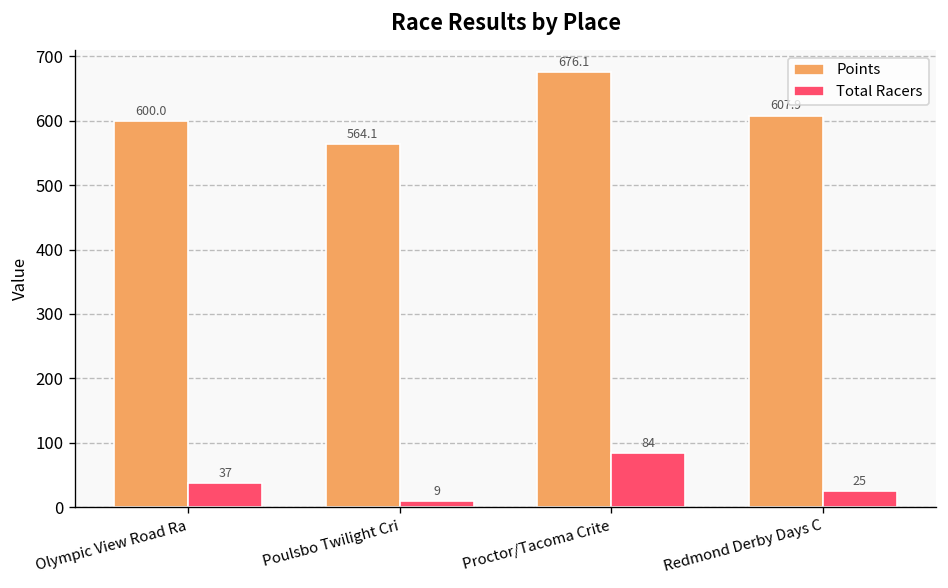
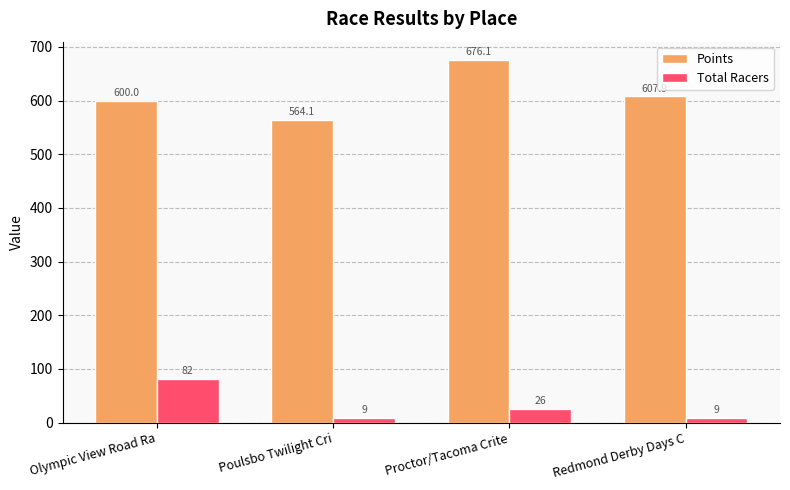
Total Racers, Olympic View Road Ra: 37 -> 82
Total Racers, Proctor/Tacoma Crite: 84 -> 26
Total Racers, Redmond Derby Days C: 25 -> 9
